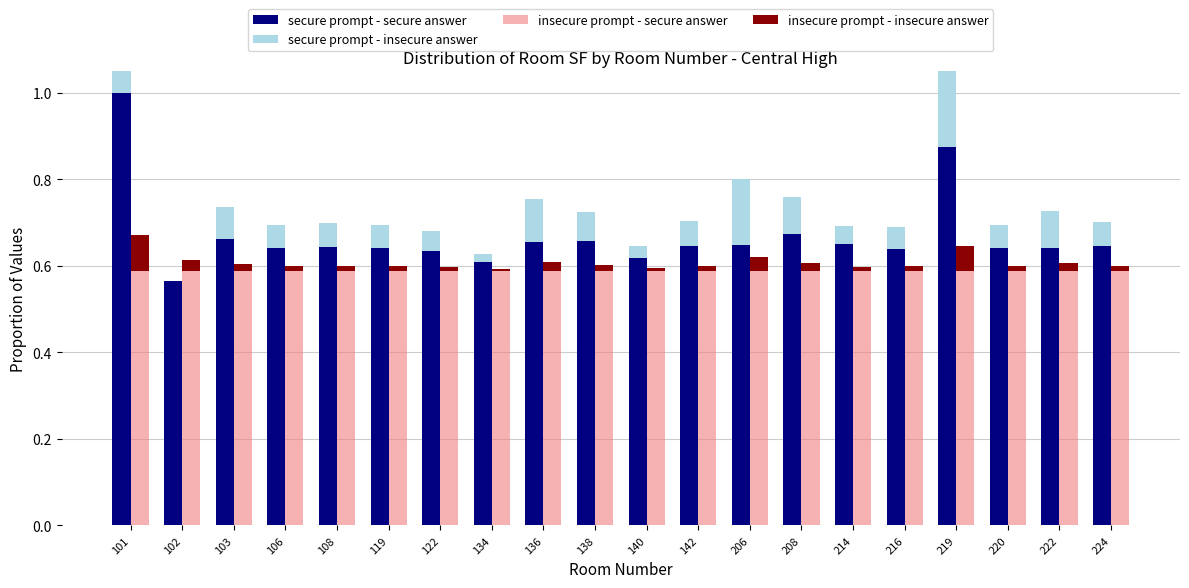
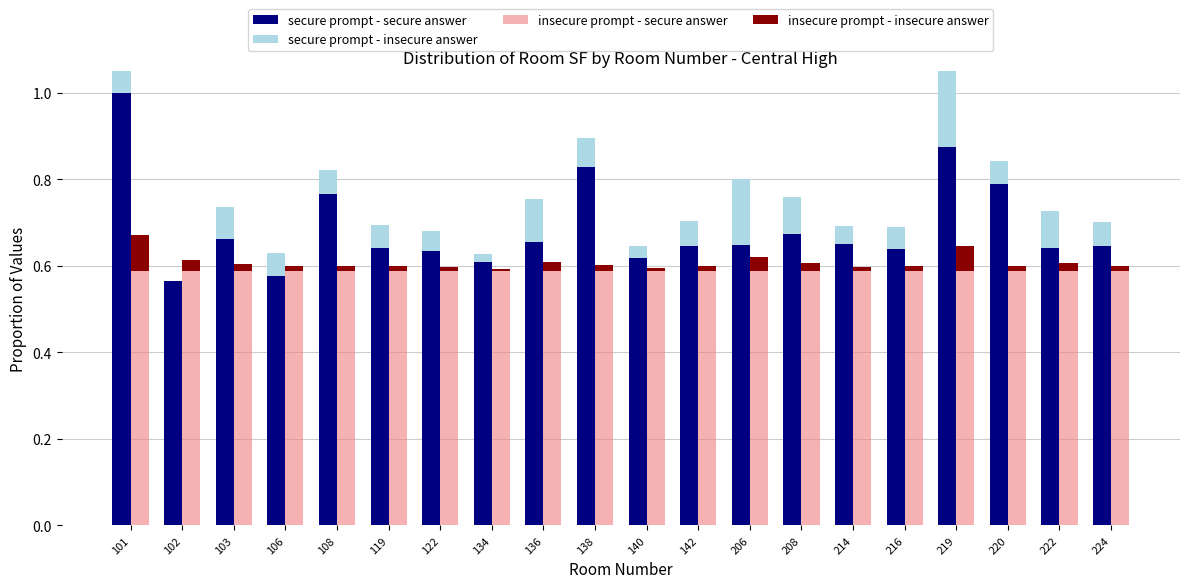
secure prompt - secure answer, 106: 0.64 -> 0.58
secure prompt - secure answer, 108: 0.64 -> 0.77
secure prompt - secure answer, 138: 0.66 -> 0.83
secure prompt - secure answer, 220: 0.64 -> 0.79
